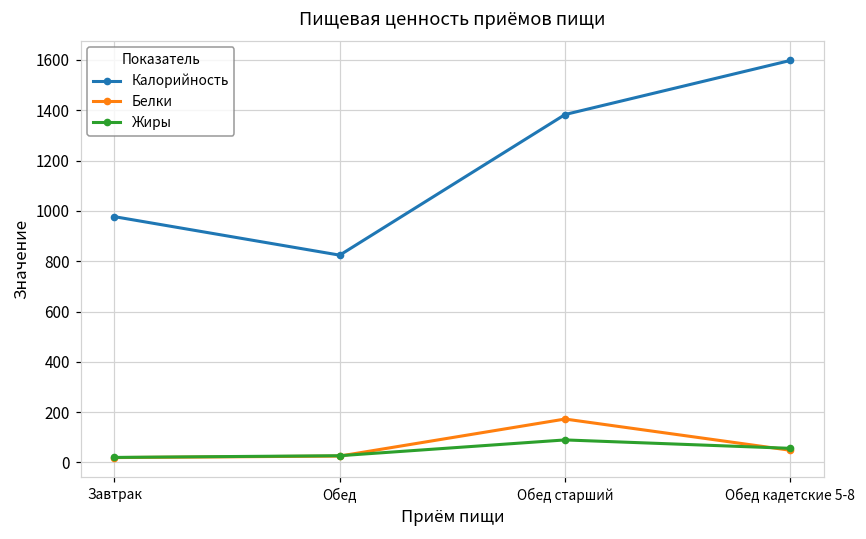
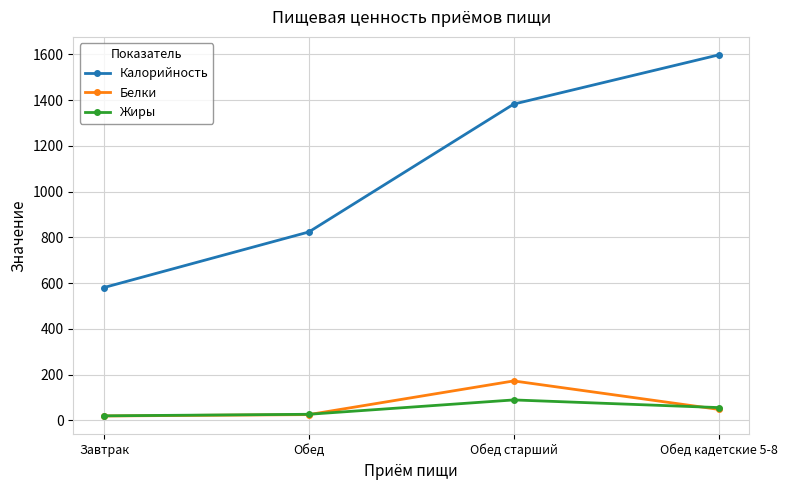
Калорийность, Завтрак: 980 -> 580
